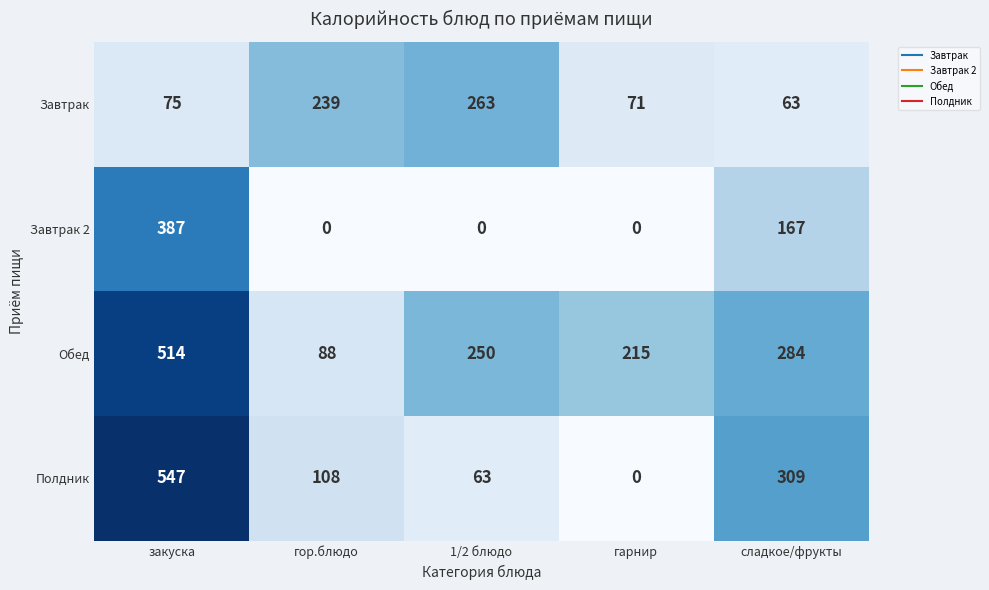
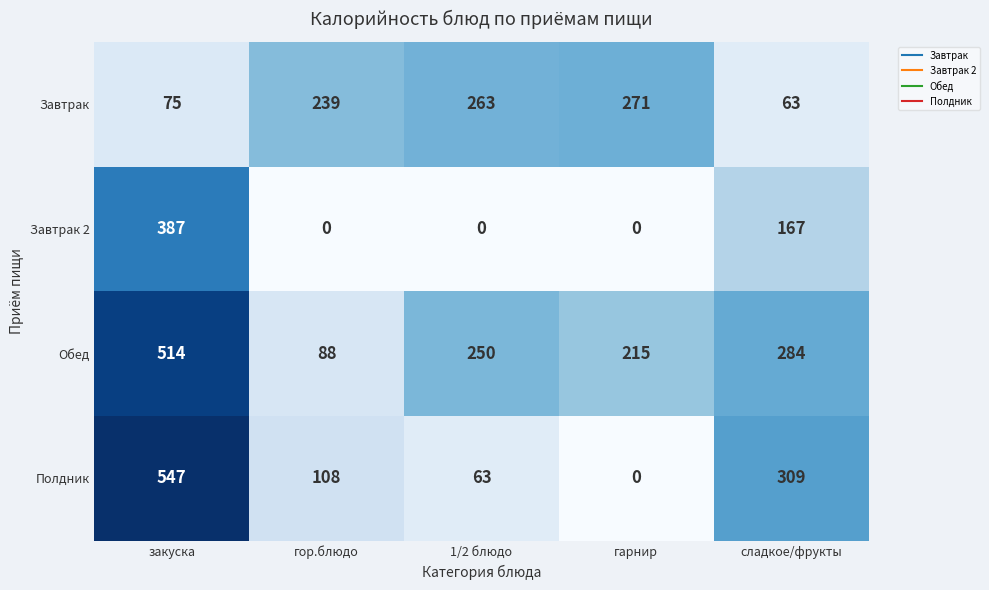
Завтрак, гарнир: 71 -> 271
